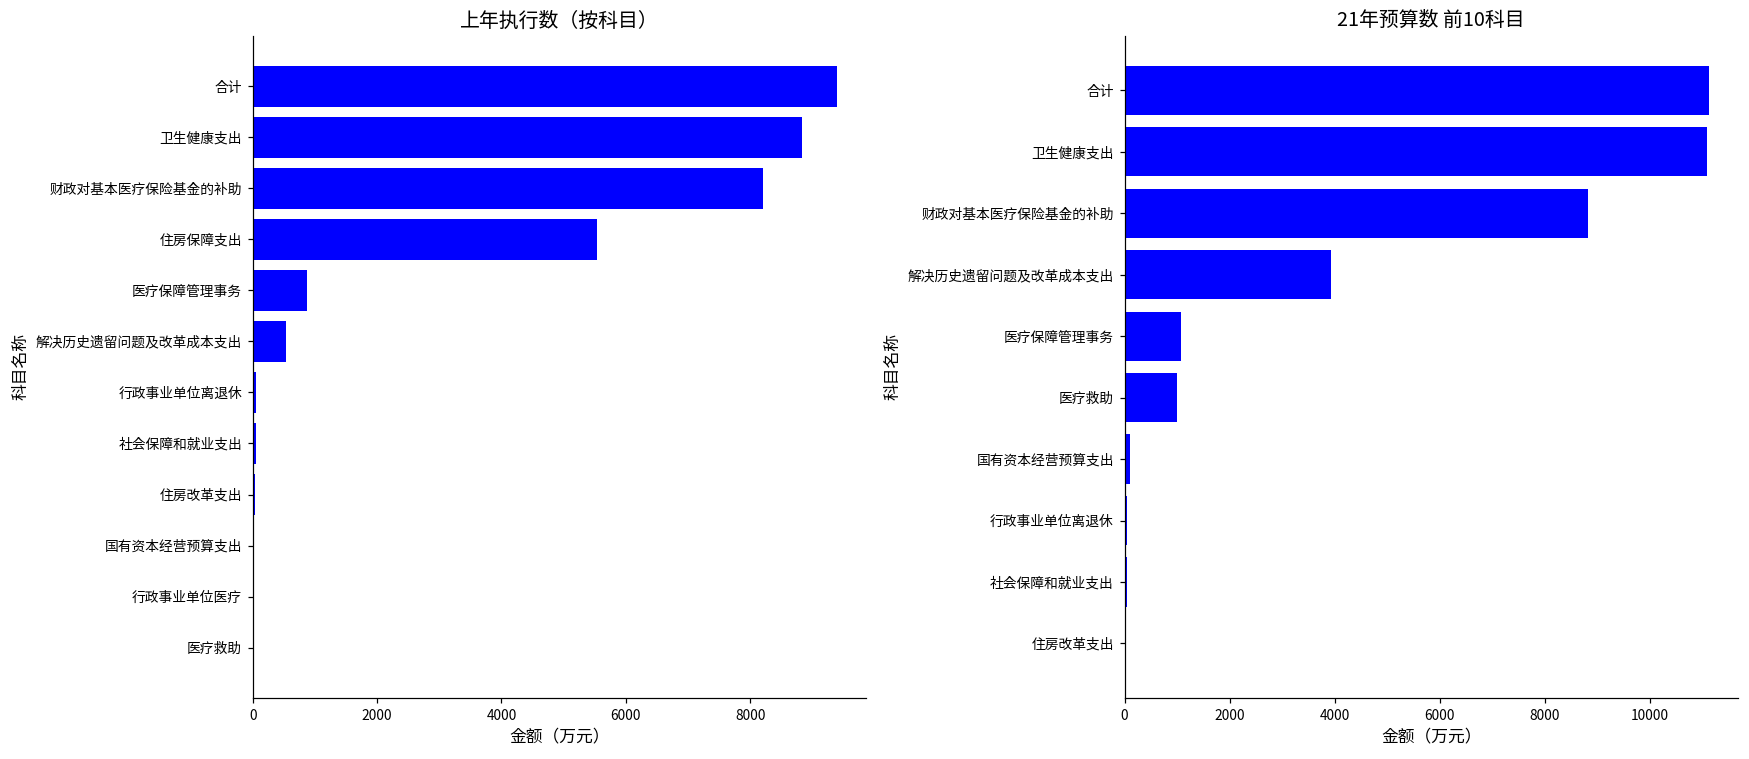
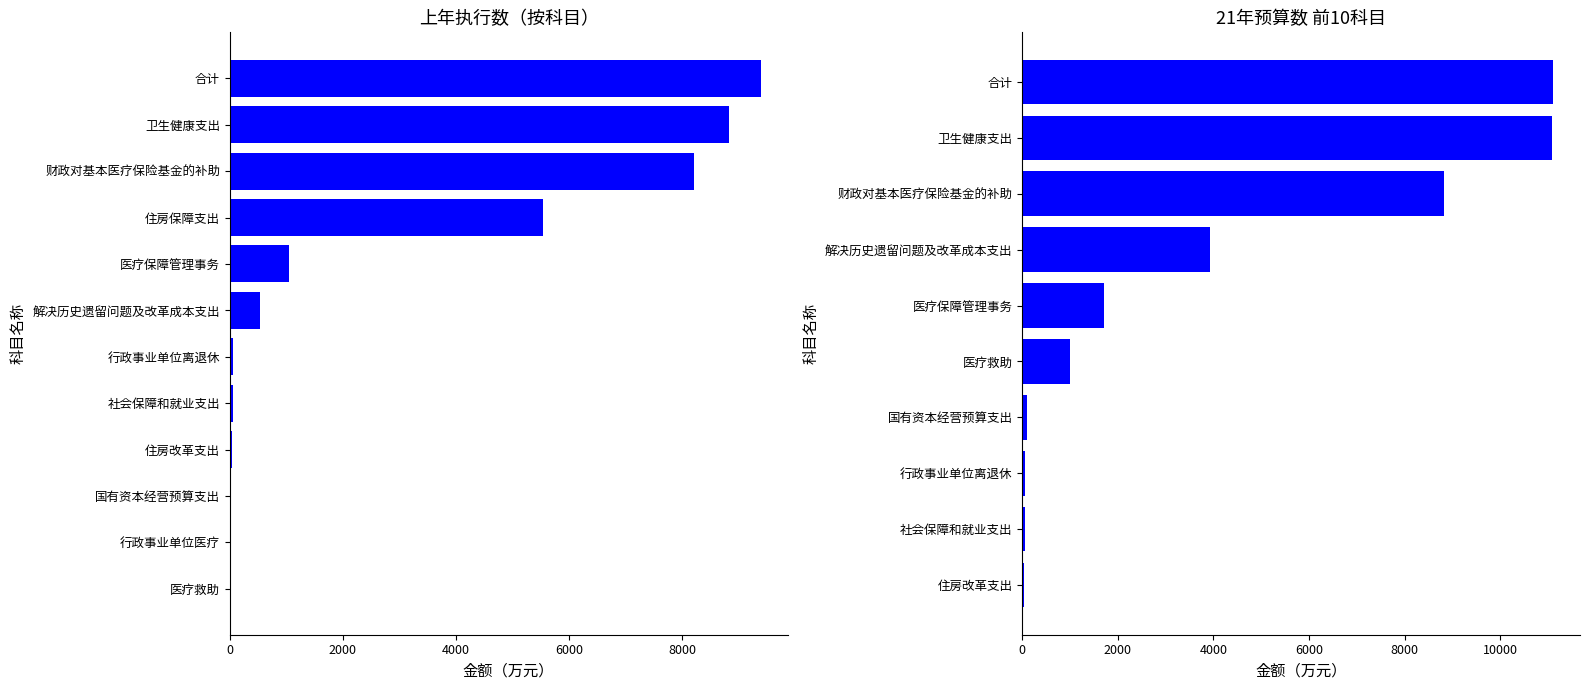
上年执行数（按科目）, 医疗保障管理事务: 900 -> 1100
21年预算数 前10科目, 医疗保障管理事务: 1100 -> 1700
